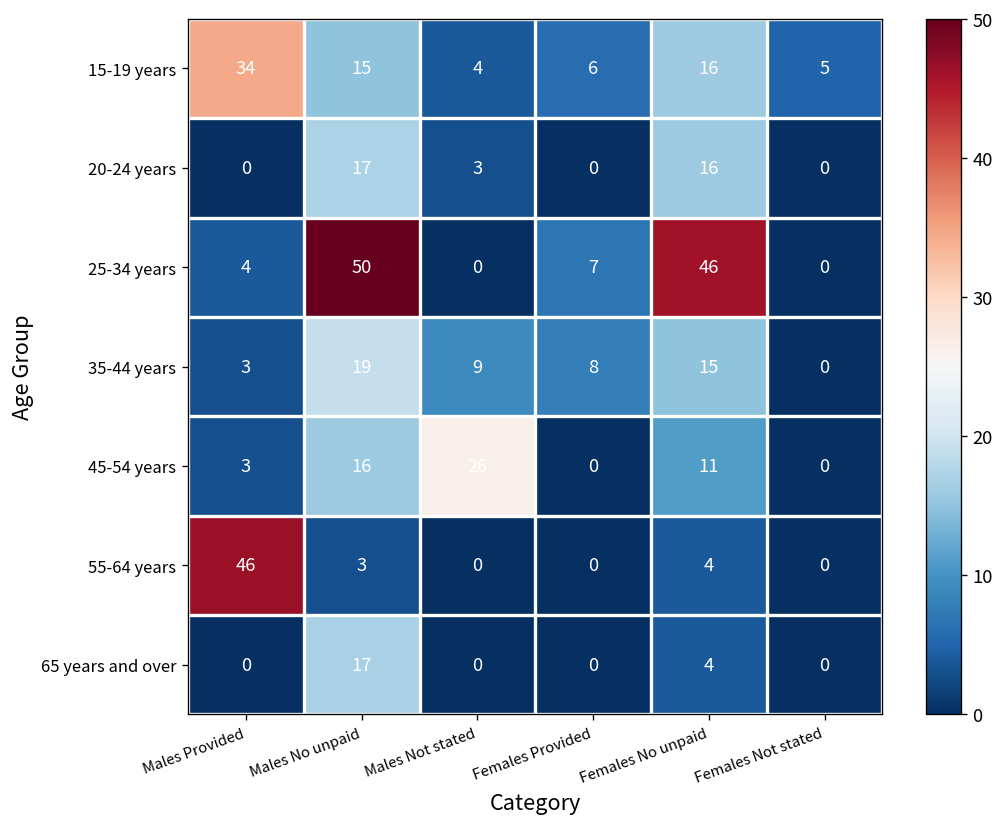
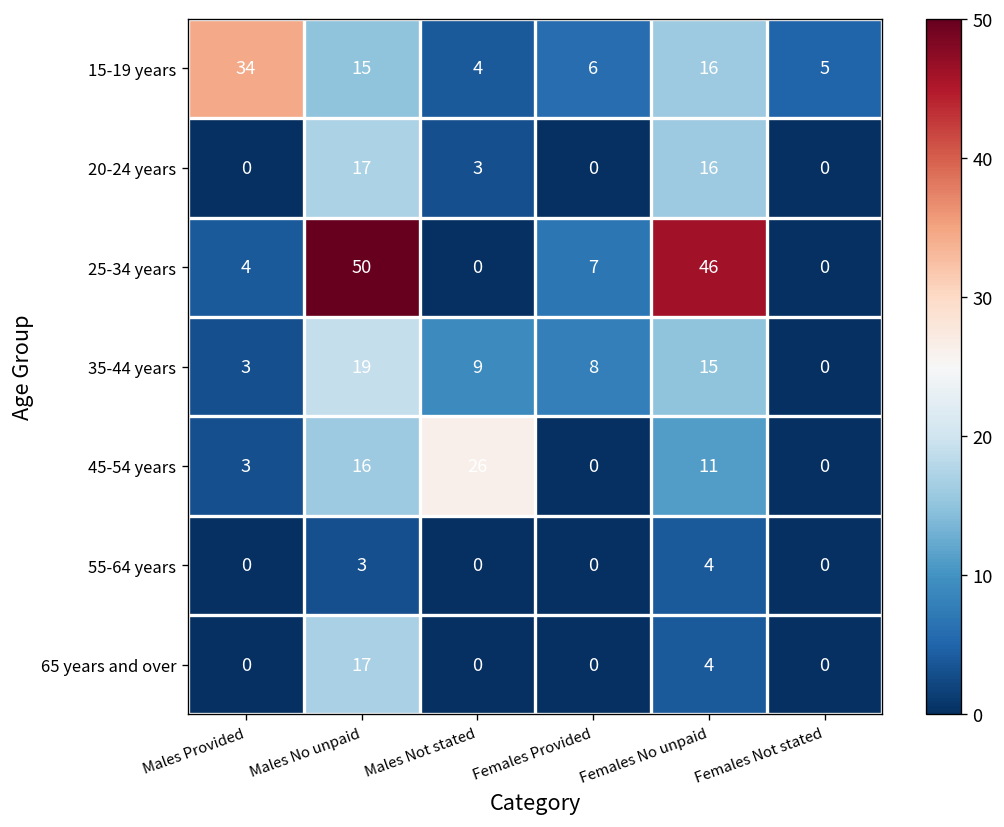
55-64 years, Males Provided: 46 -> 0
